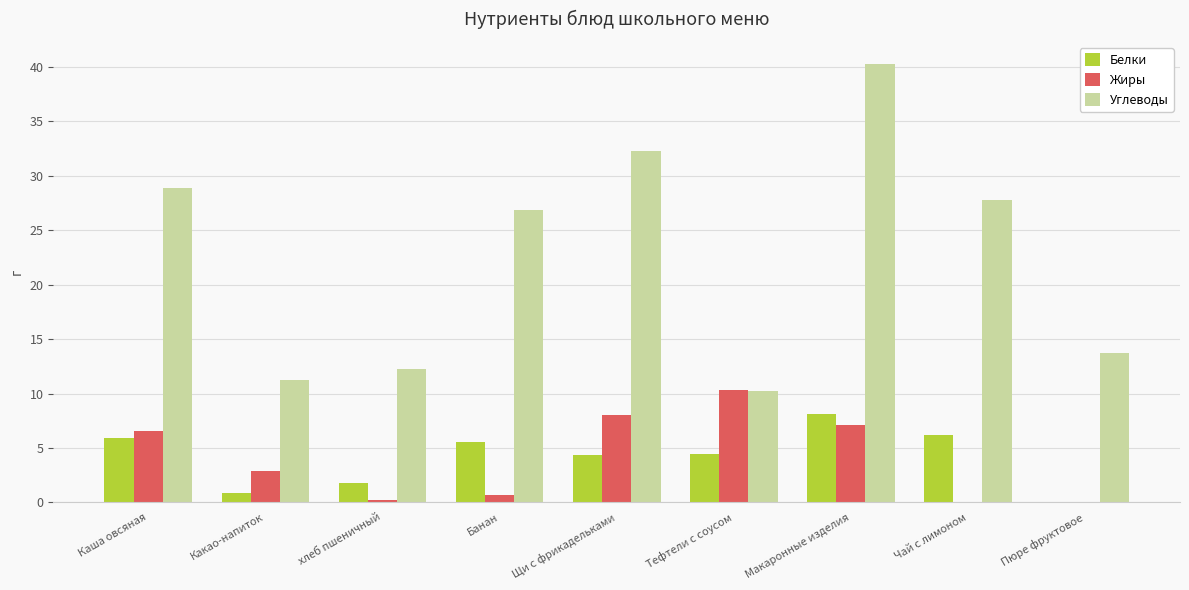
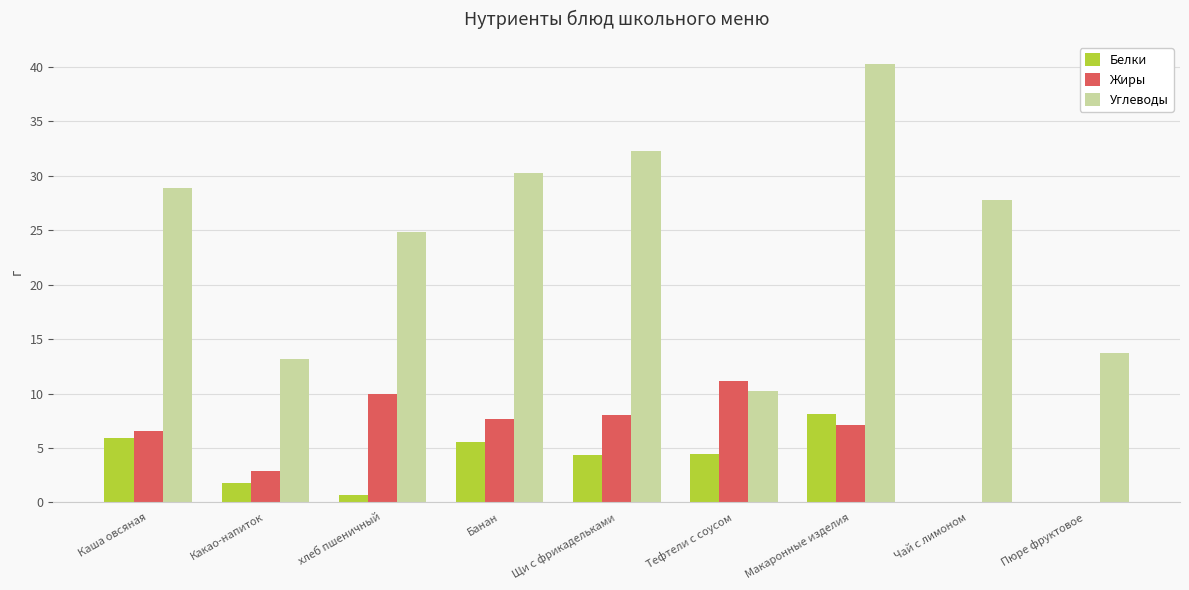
Белки, Какао-напиток: 0.9 -> 1.8
Углеводы, Какао-напиток: 11.2 -> 13.2
Белки, хлеб пшеничный: 1.8 -> 0.7
Жиры, хлеб пшеничный: 0.2 -> 10.0
Углеводы, хлеб пшеничный: 12.2 -> 24.8
Жиры, Банан: 0.6 -> 7.7
Углеводы, Банан: 26.8 -> 30.3
Жиры, Тефтели с соусом: 10.3 -> 11.2
Белки, Чай с лимоном: 6.2 -> 0.0
